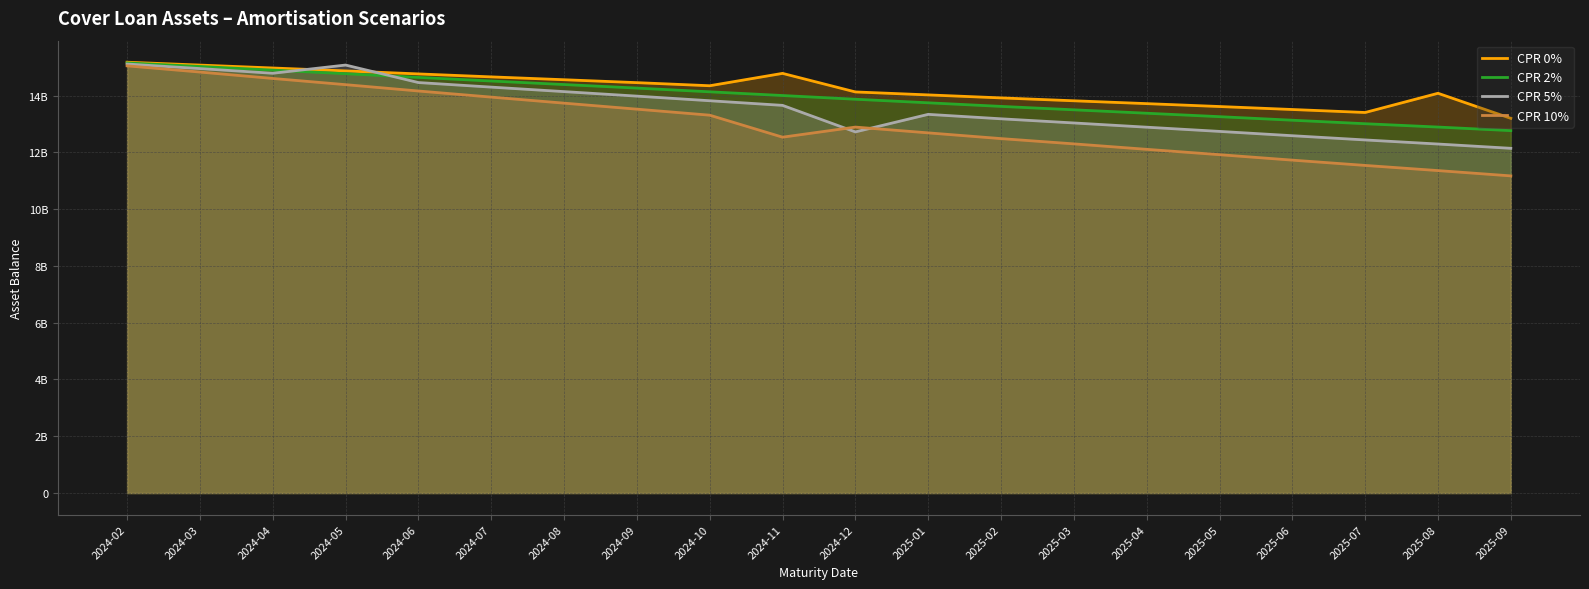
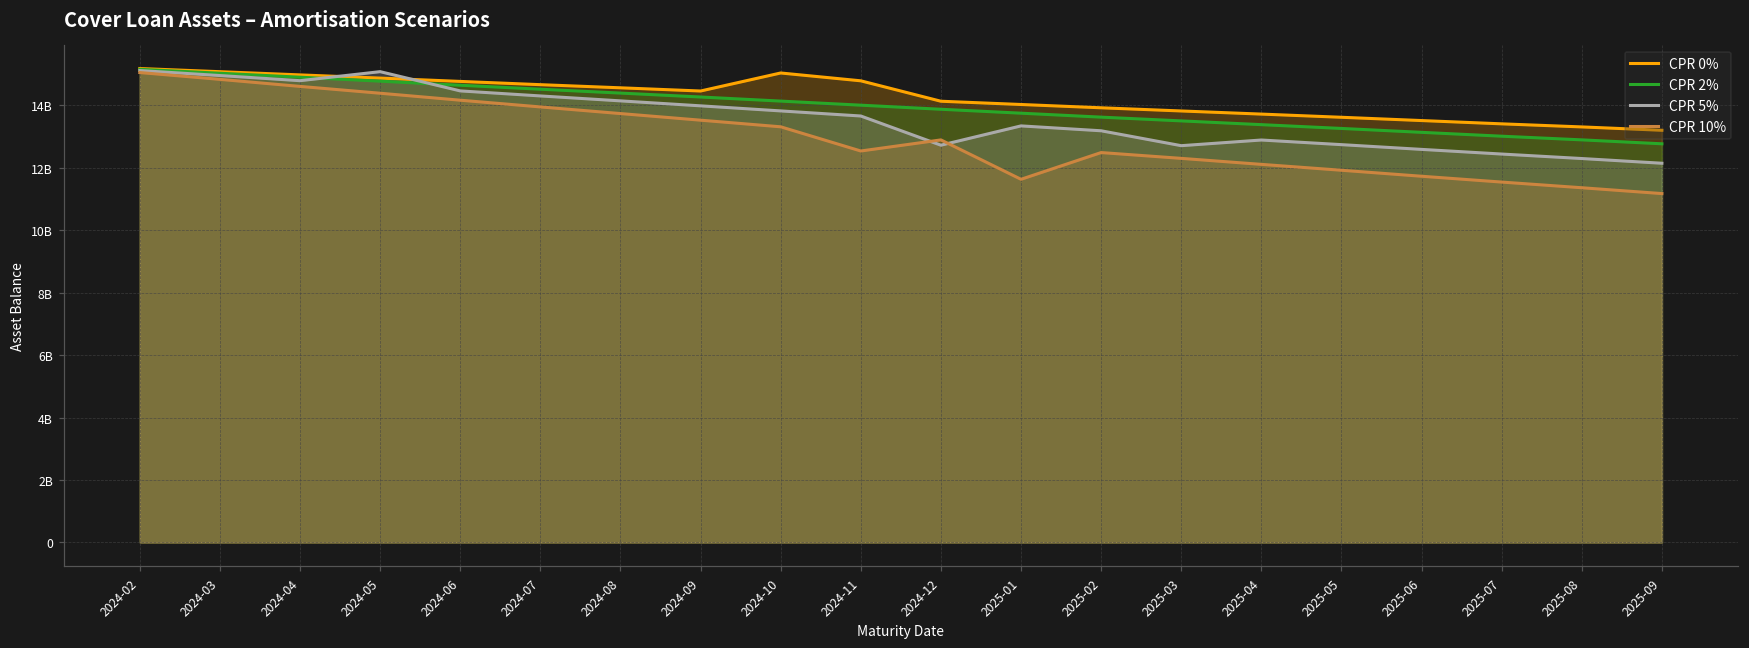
CPR 0%, 2024-10: 14300000000 -> 15000000000
CPR 10%, 2025-01: 12700000000 -> 11600000000
CPR 5%, 2025-03: 13000000000 -> 12700000000
CPR 0%, 2025-08: 14100000000 -> 13300000000
